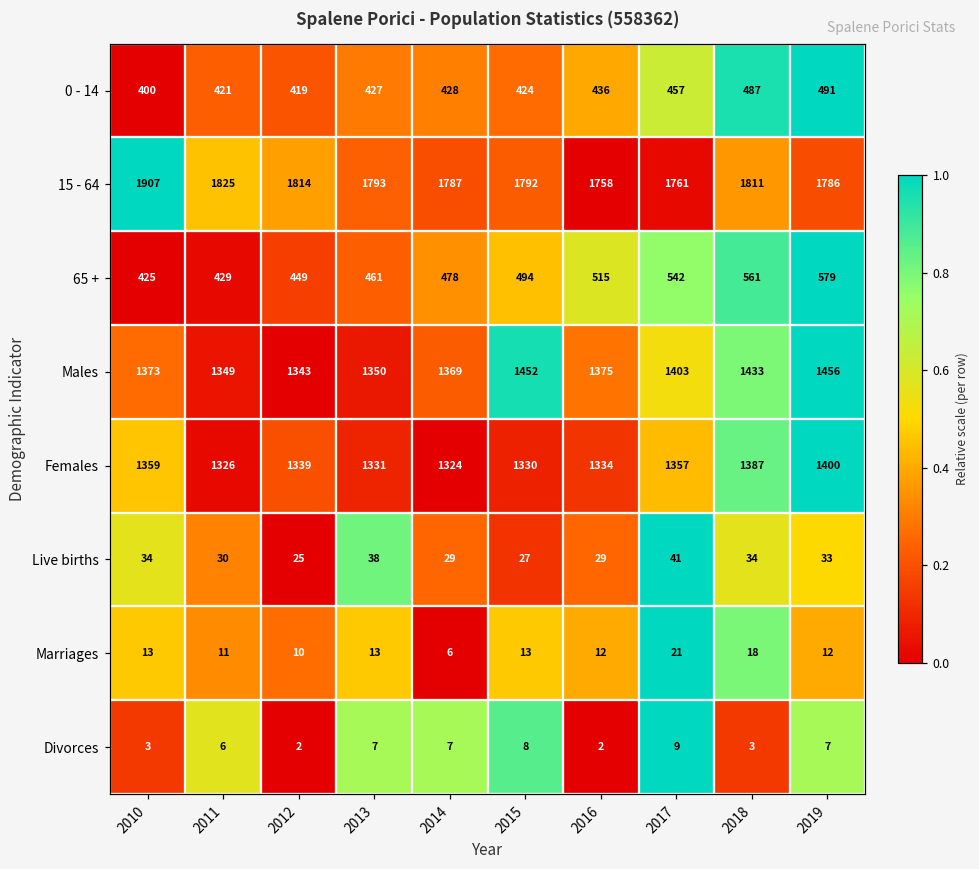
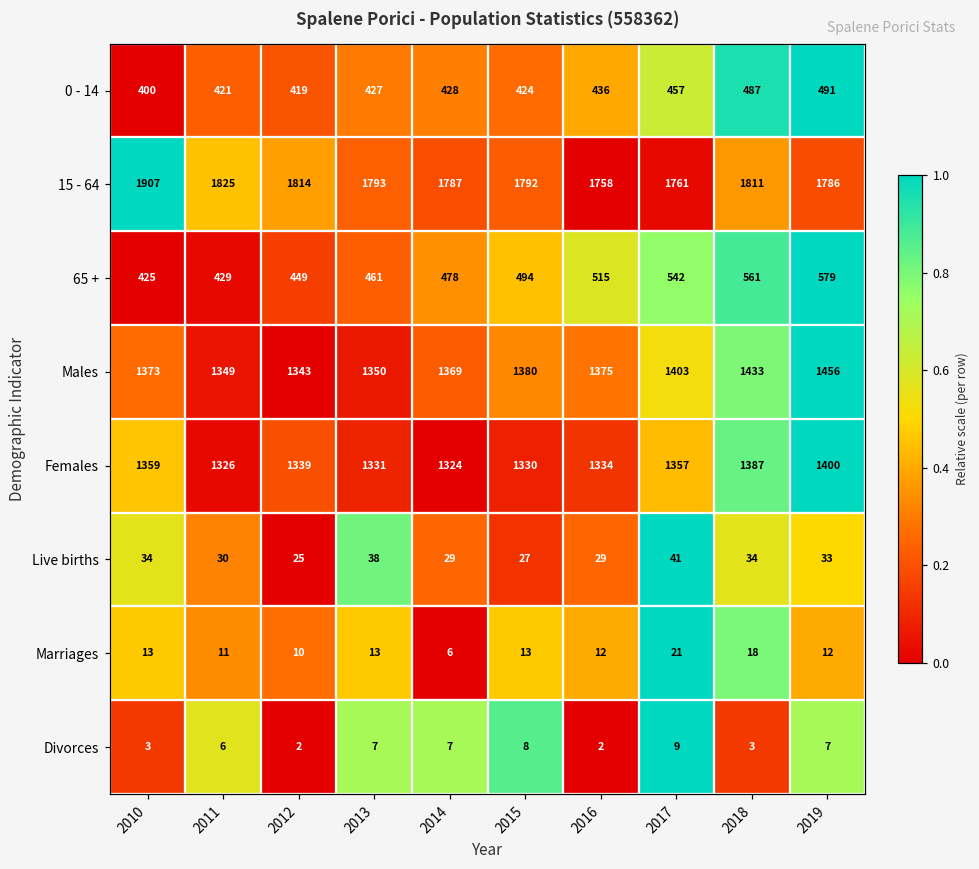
Males, 2015: 1452 -> 1380
